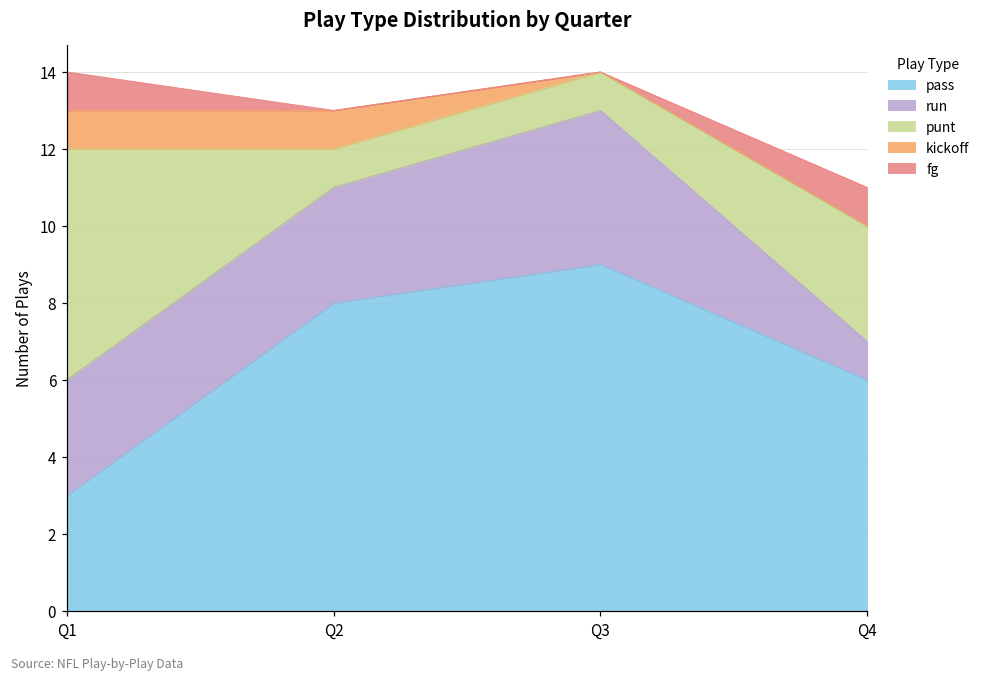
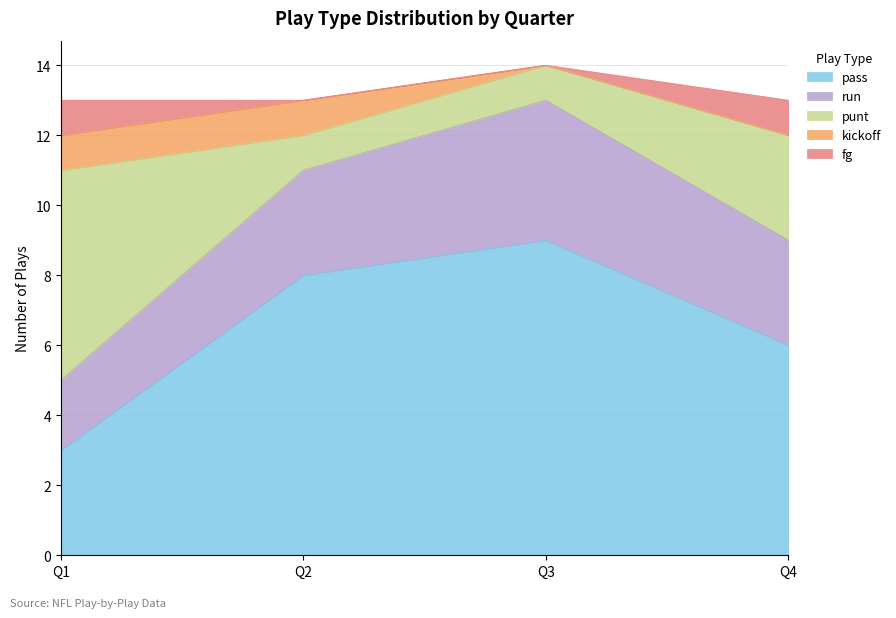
run, Q1: 3 -> 2
run, Q4: 1 -> 3
